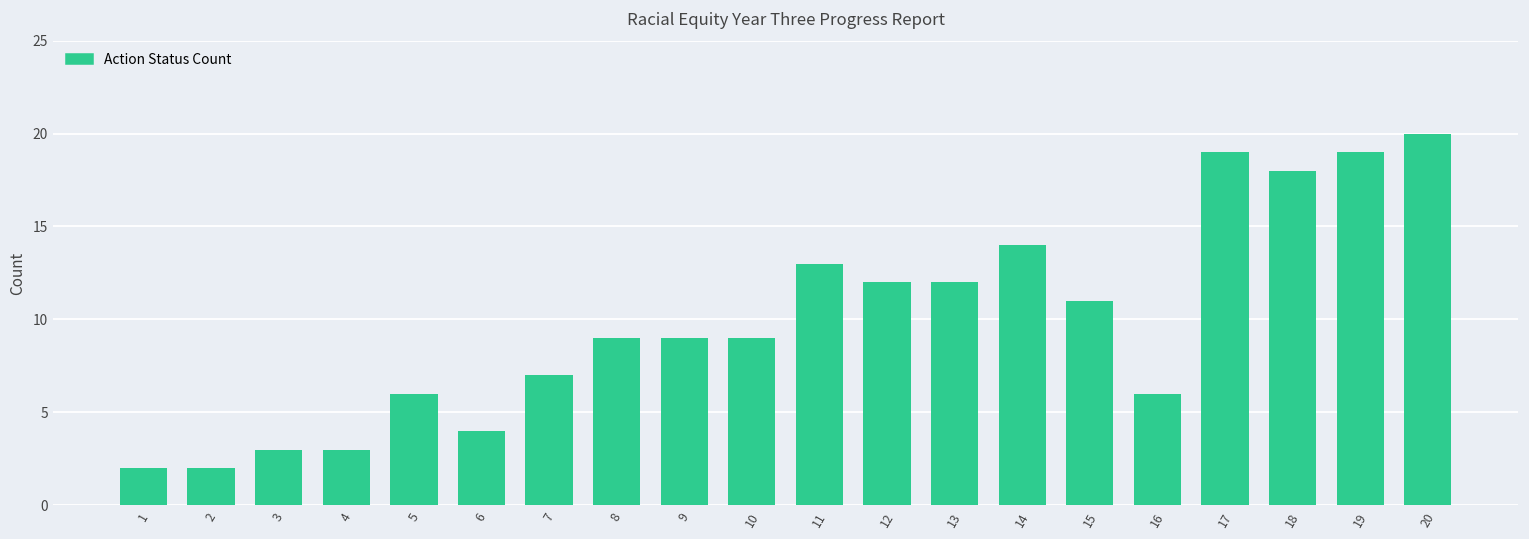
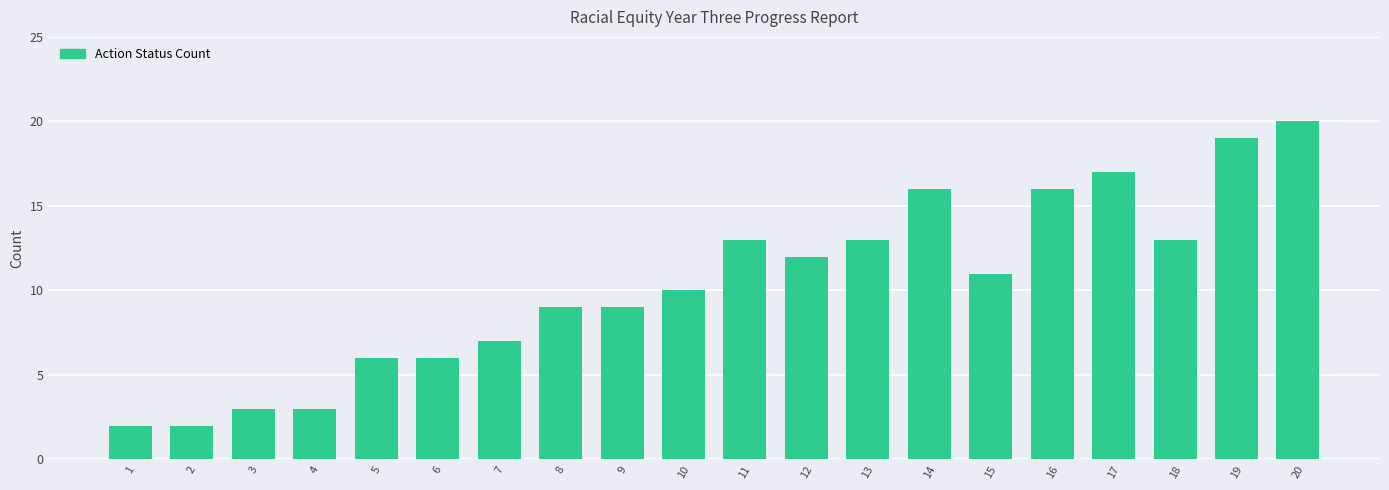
6: 4 -> 6
10: 9 -> 10
13: 12 -> 13
14: 14 -> 16
16: 6 -> 16
17: 19 -> 17
18: 18 -> 13
